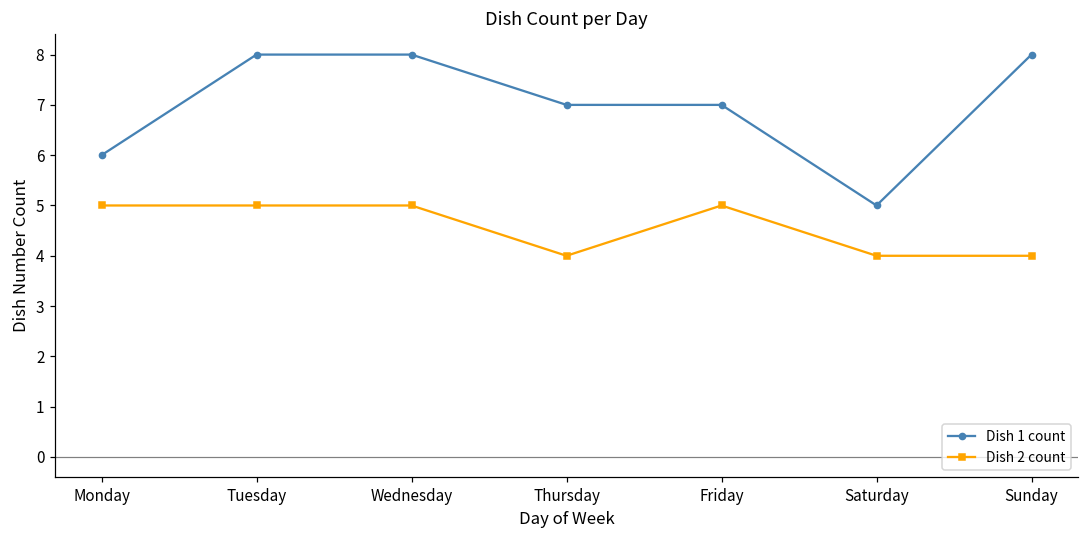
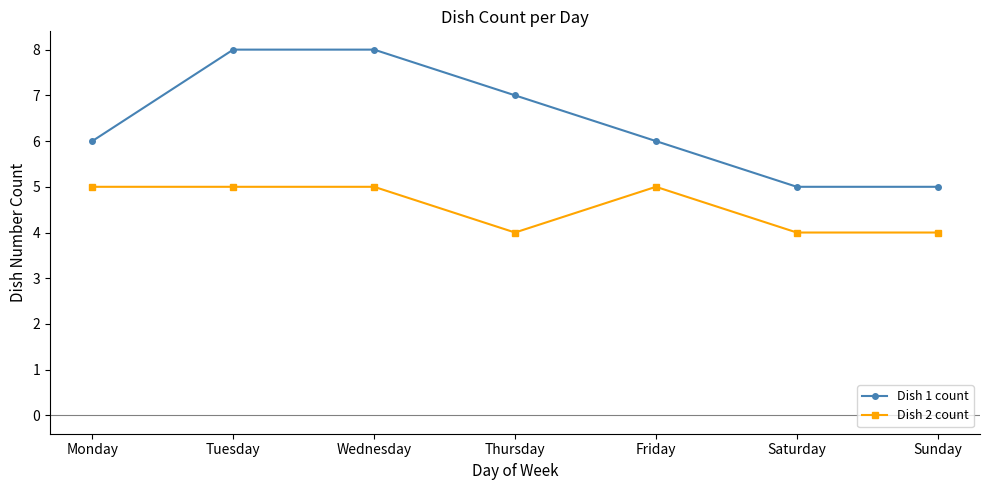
Dish 1 count, Friday: 7 -> 6
Dish 1 count, Sunday: 8 -> 5
